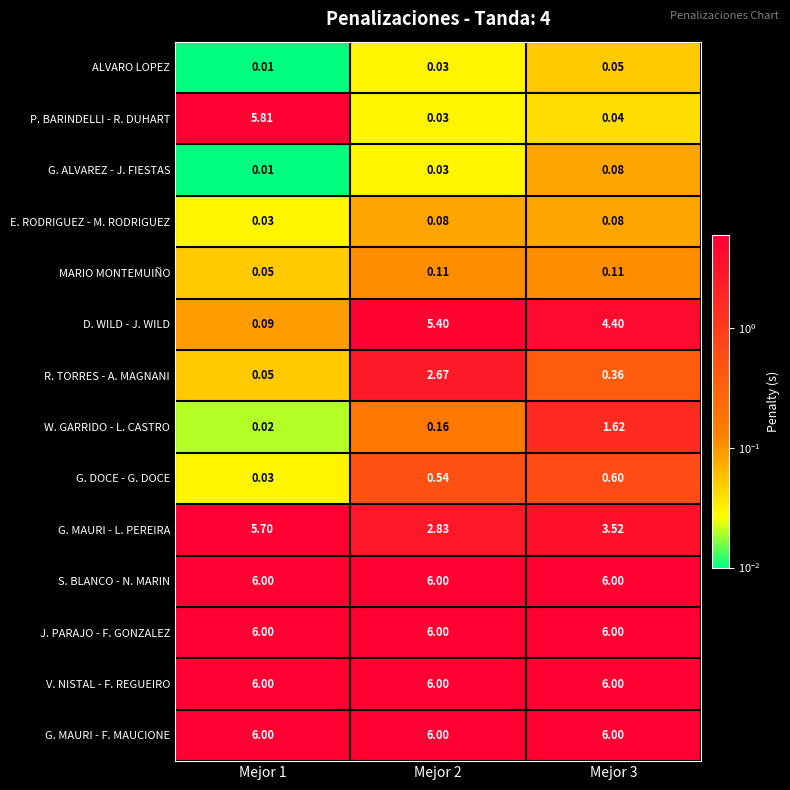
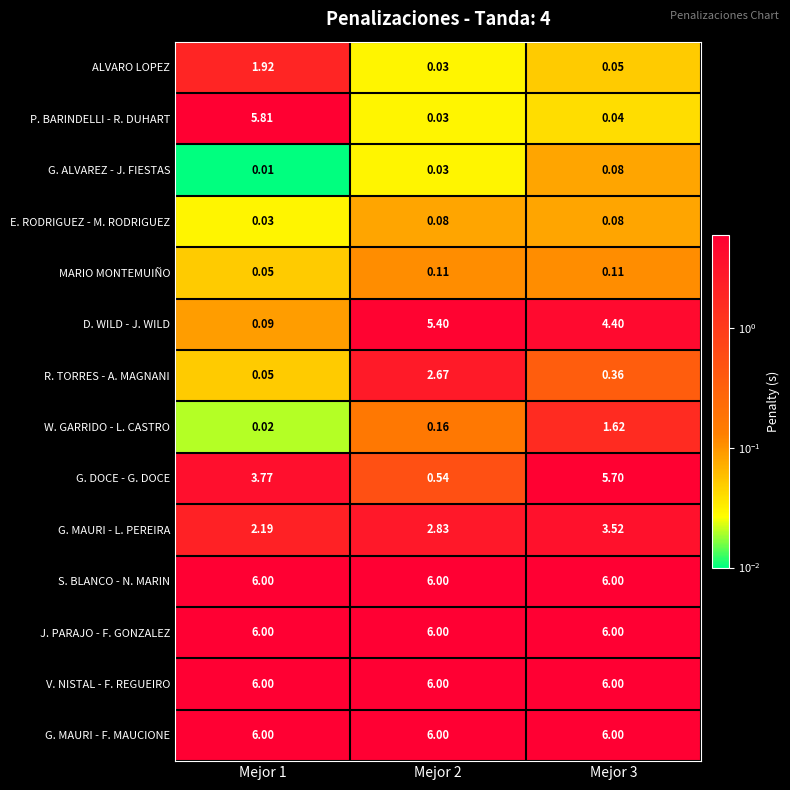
ALVARO LOPEZ, Mejor 1: 0.01 -> 1.92
G. DOCE - G. DOCE, Mejor 1: 0.03 -> 3.77
G. DOCE - G. DOCE, Mejor 3: 0.60 -> 5.70
G. MAURI - L. PEREIRA, Mejor 1: 5.70 -> 2.19
